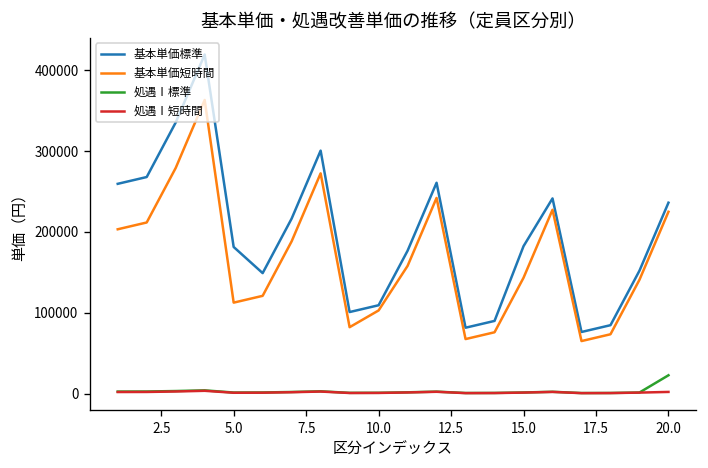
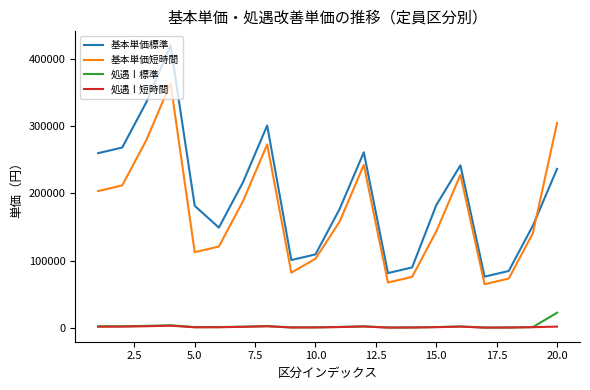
基本単価短時間, 20.0: 220000 -> 300000
